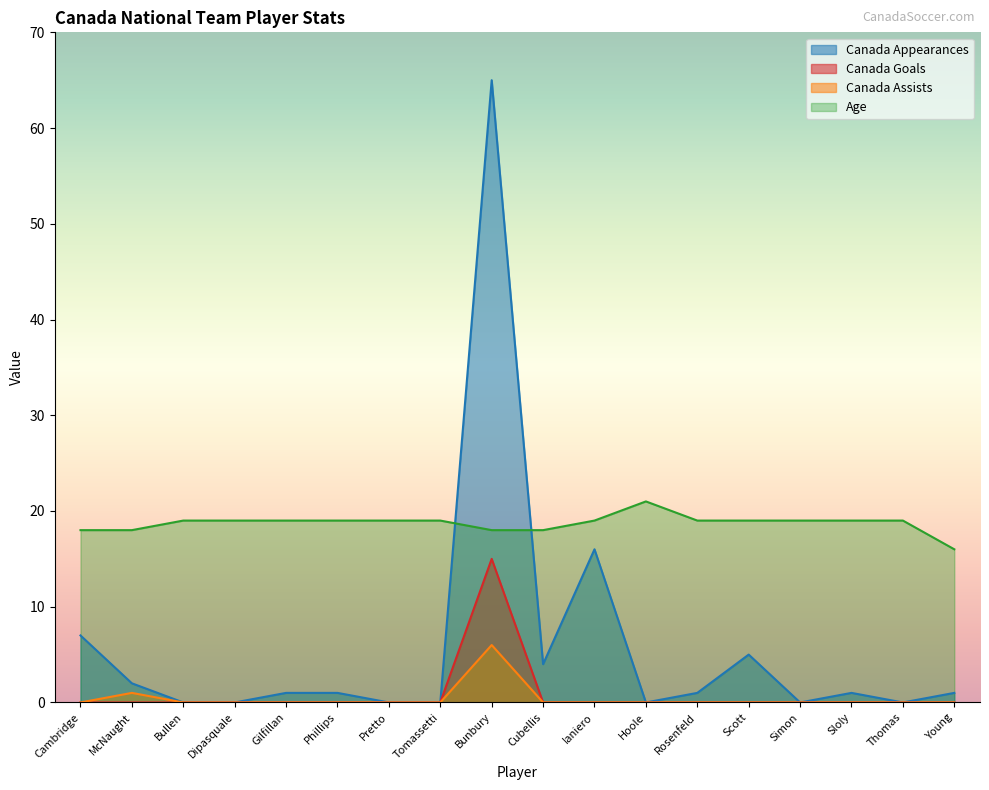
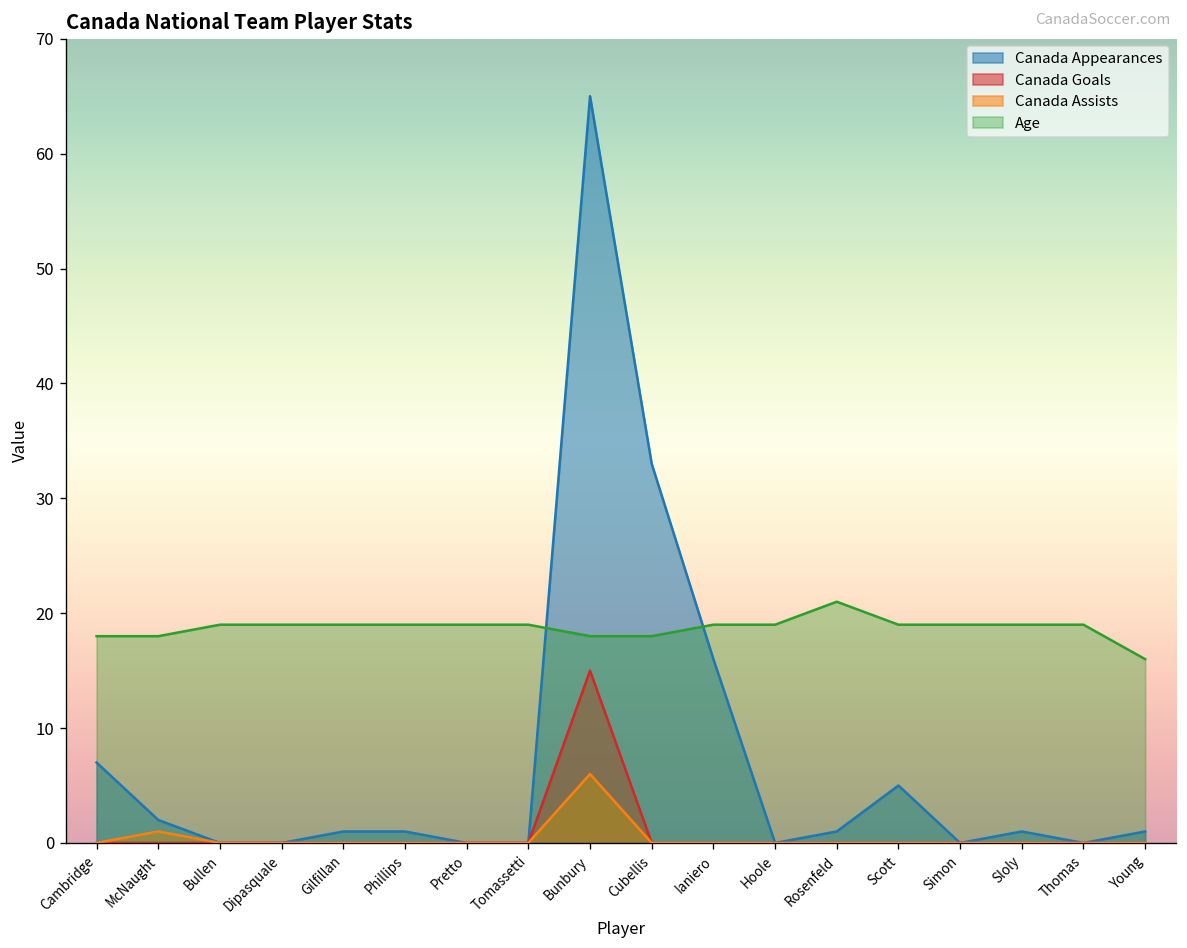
Canada Appearances, Cubellis: 4 -> 33
Age, Hoole: 21 -> 19
Age, Rosenfeld: 19 -> 21
